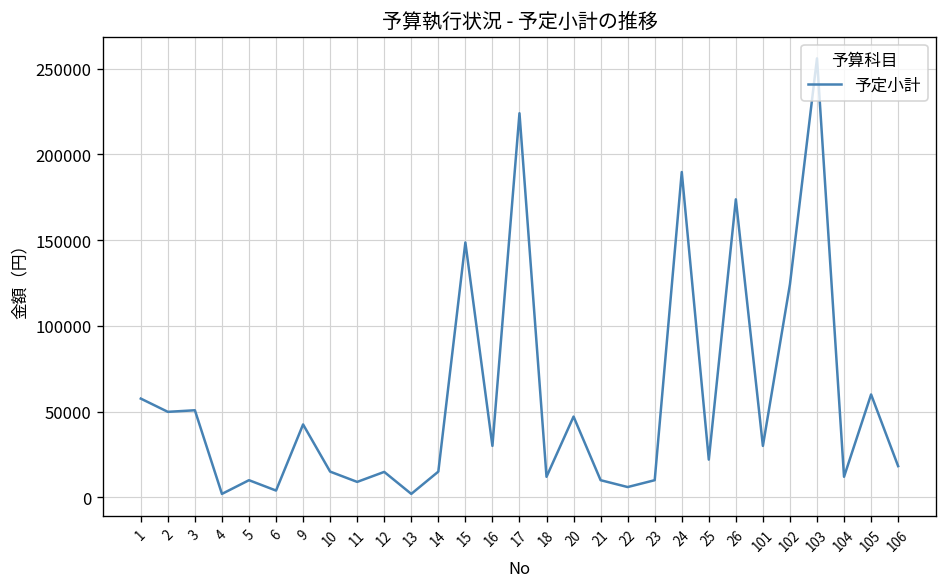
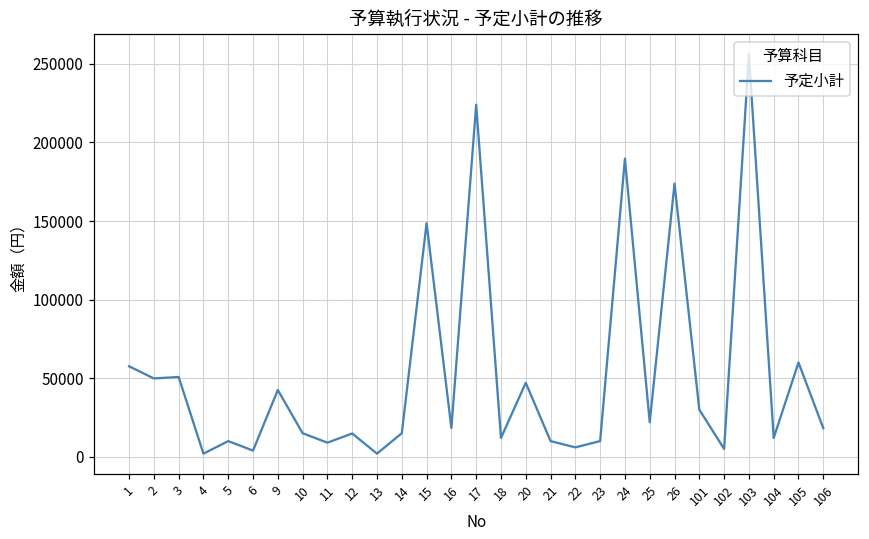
16: 30000 -> 18000
102: 124000 -> 5000
